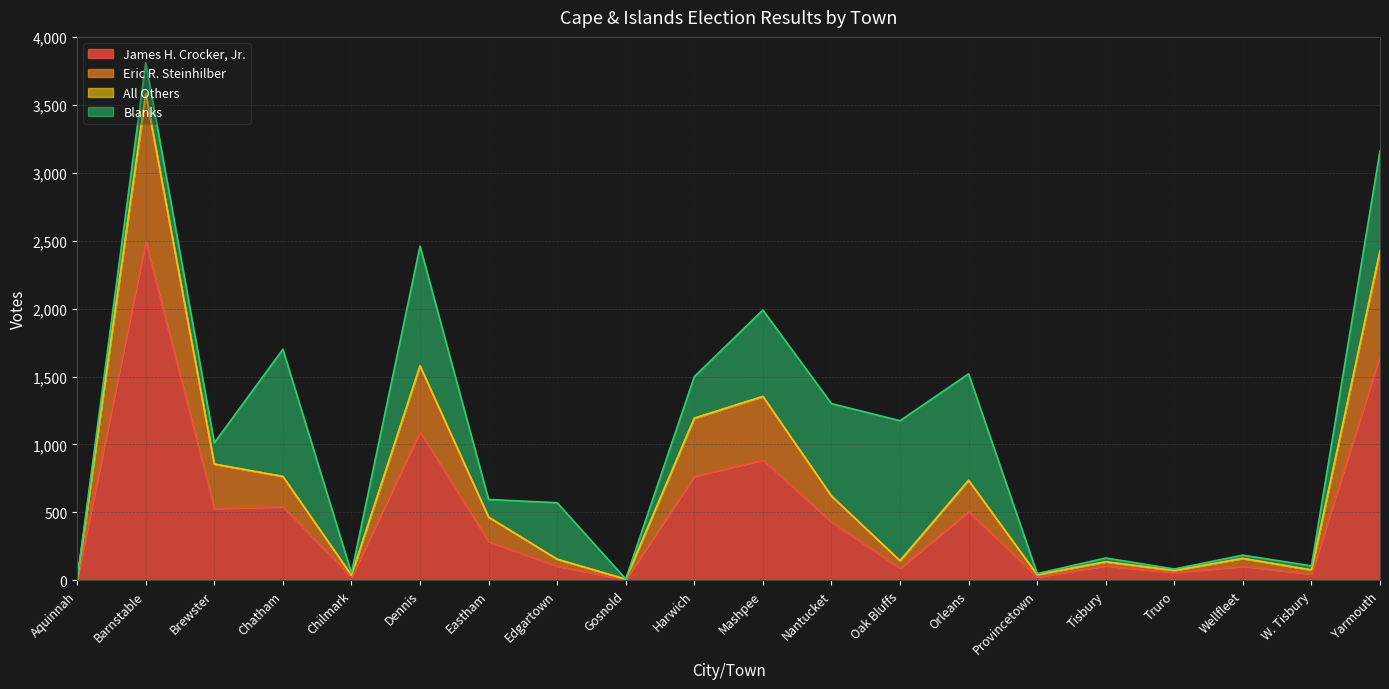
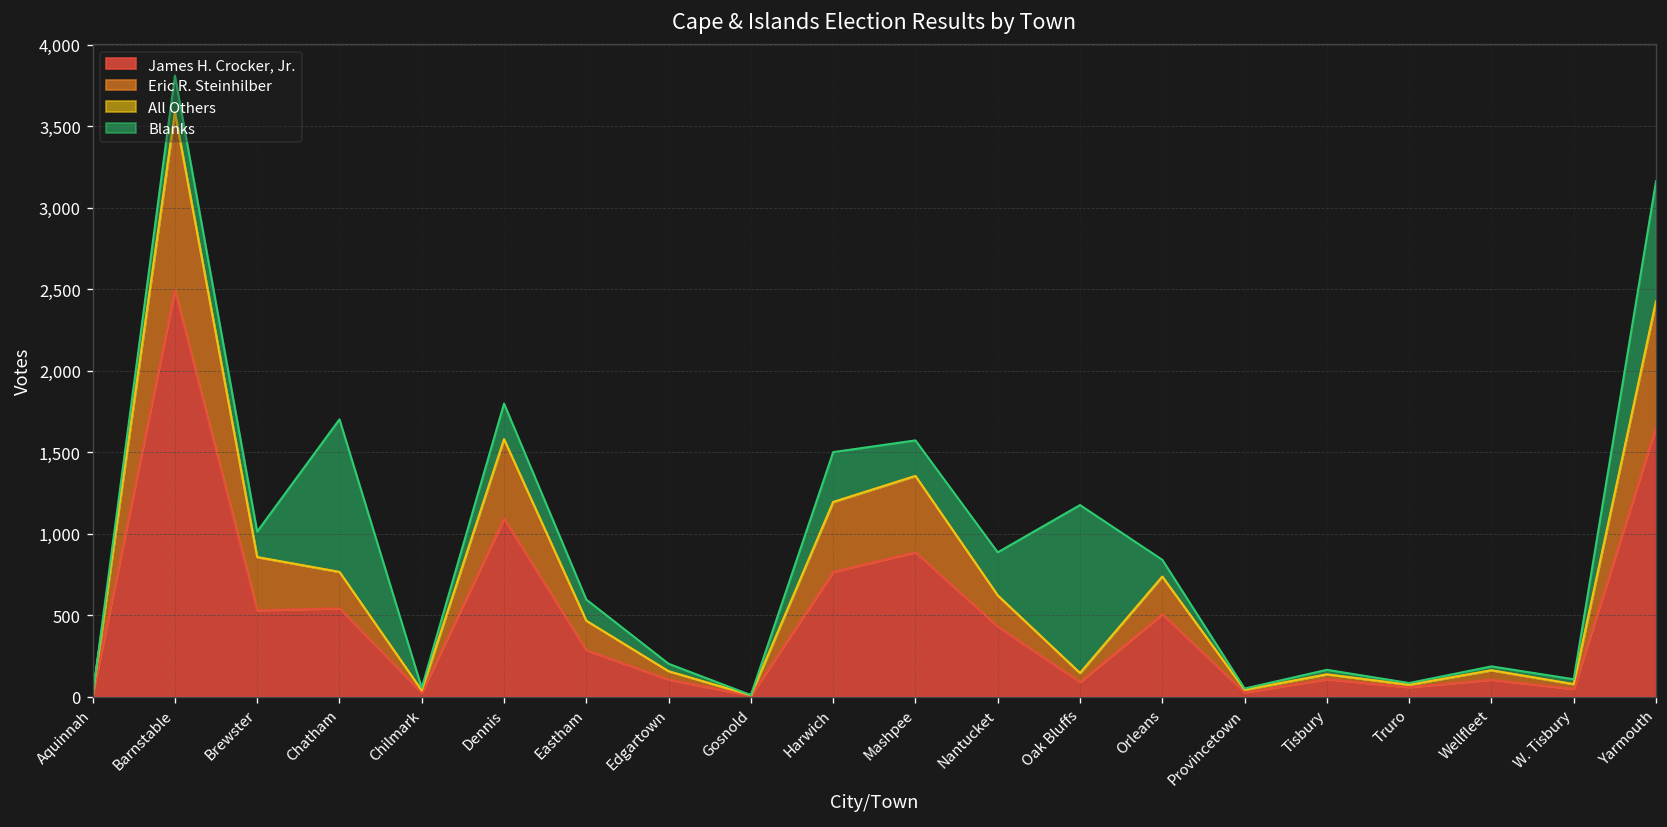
Blanks, Dennis: 880 -> 220
Blanks, Edgartown: 420 -> 50
Blanks, Mashpee: 640 -> 220
Blanks, Nantucket: 680 -> 260
Blanks, Orleans: 780 -> 100
